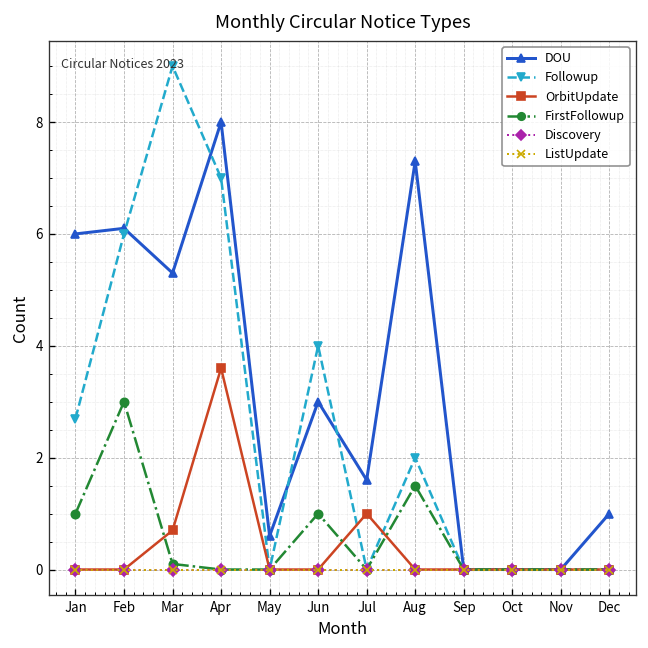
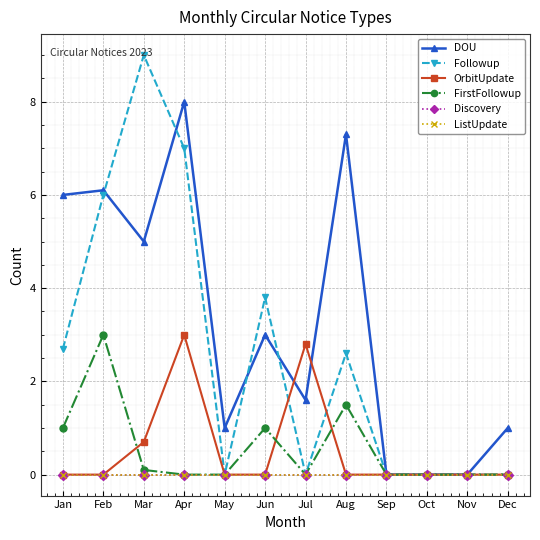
DOU, Mar: 5.3 -> 5.0
OrbitUpdate, Apr: 3.6 -> 3.0
DOU, May: 0.6 -> 1.0
Followup, Jun: 4.0 -> 3.8
OrbitUpdate, Jul: 1.0 -> 2.8
Followup, Aug: 2.0 -> 2.6
